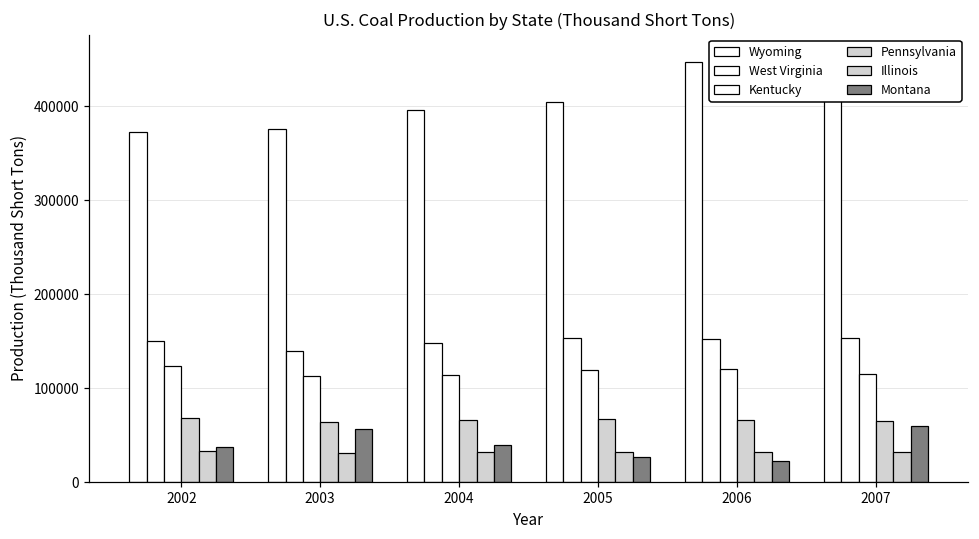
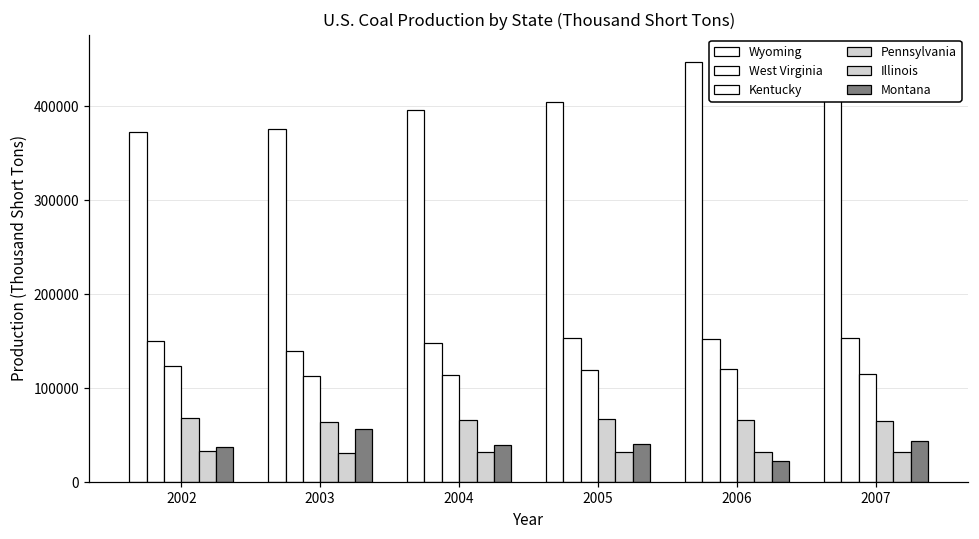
Montana, 2005: 30000 -> 40000
Montana, 2007: 60000 -> 40000
